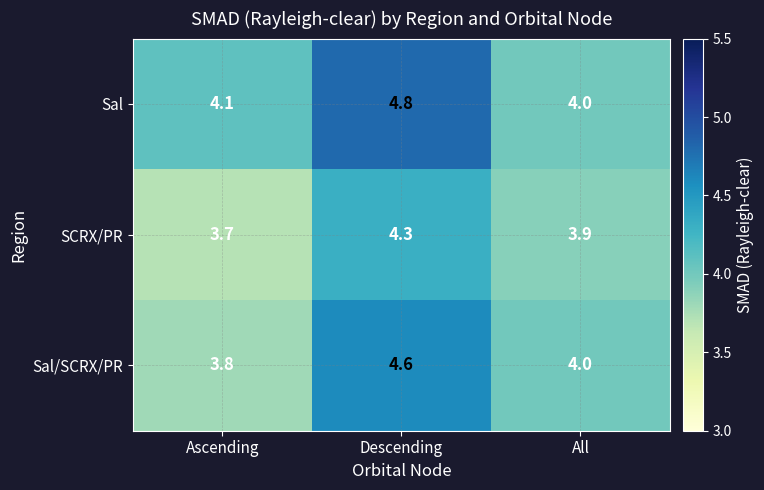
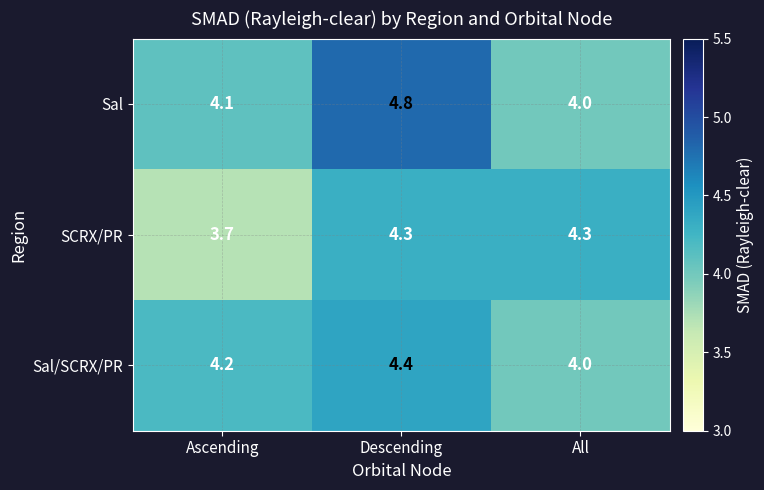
SCRX/PR, All: 3.9 -> 4.3
Sal/SCRX/PR, Ascending: 3.8 -> 4.2
Sal/SCRX/PR, Descending: 4.6 -> 4.4
